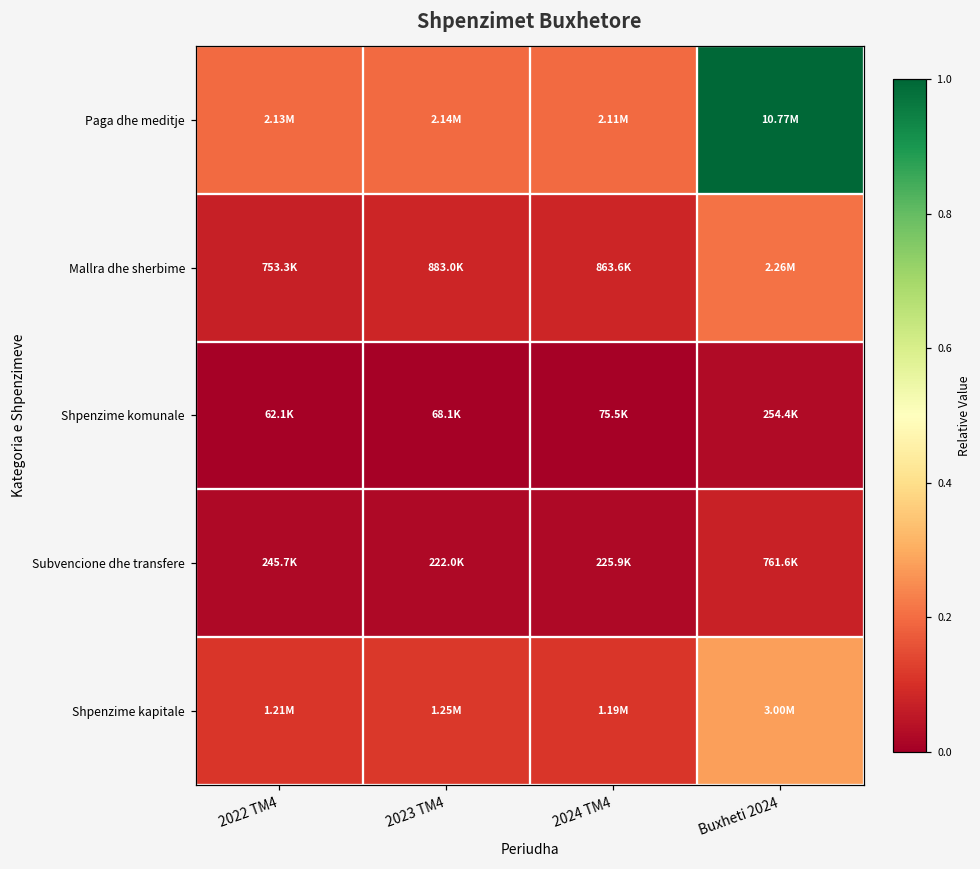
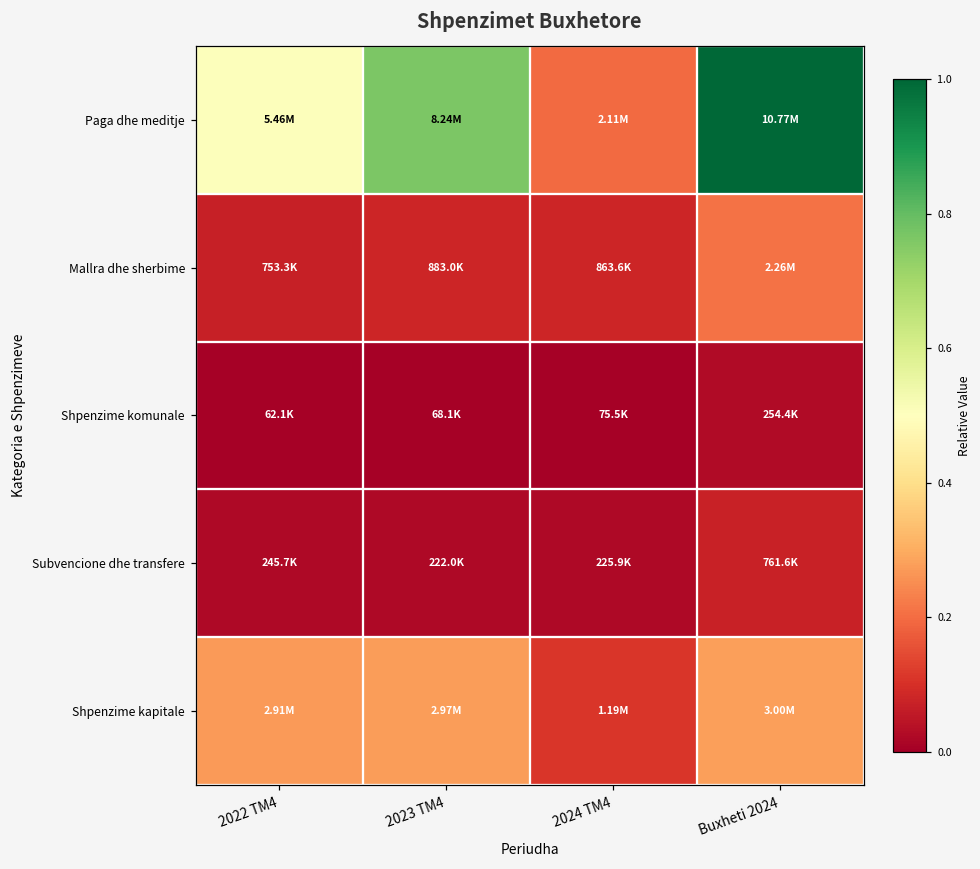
Paga dhe meditje, 2022 TM4: 2.13M -> 5.46M
Paga dhe meditje, 2023 TM4: 2.14M -> 8.24M
Shpenzime kapitale, 2022 TM4: 1.21M -> 2.91M
Shpenzime kapitale, 2023 TM4: 1.25M -> 2.97M
